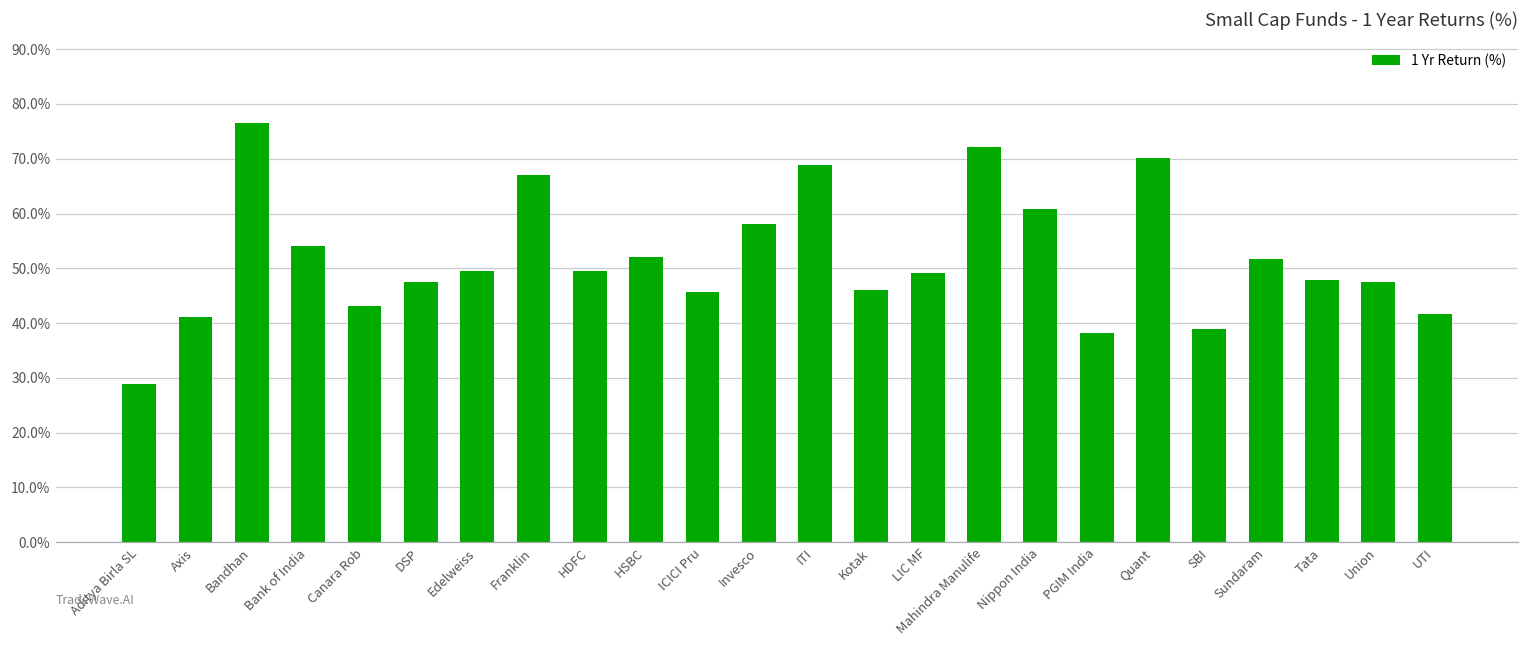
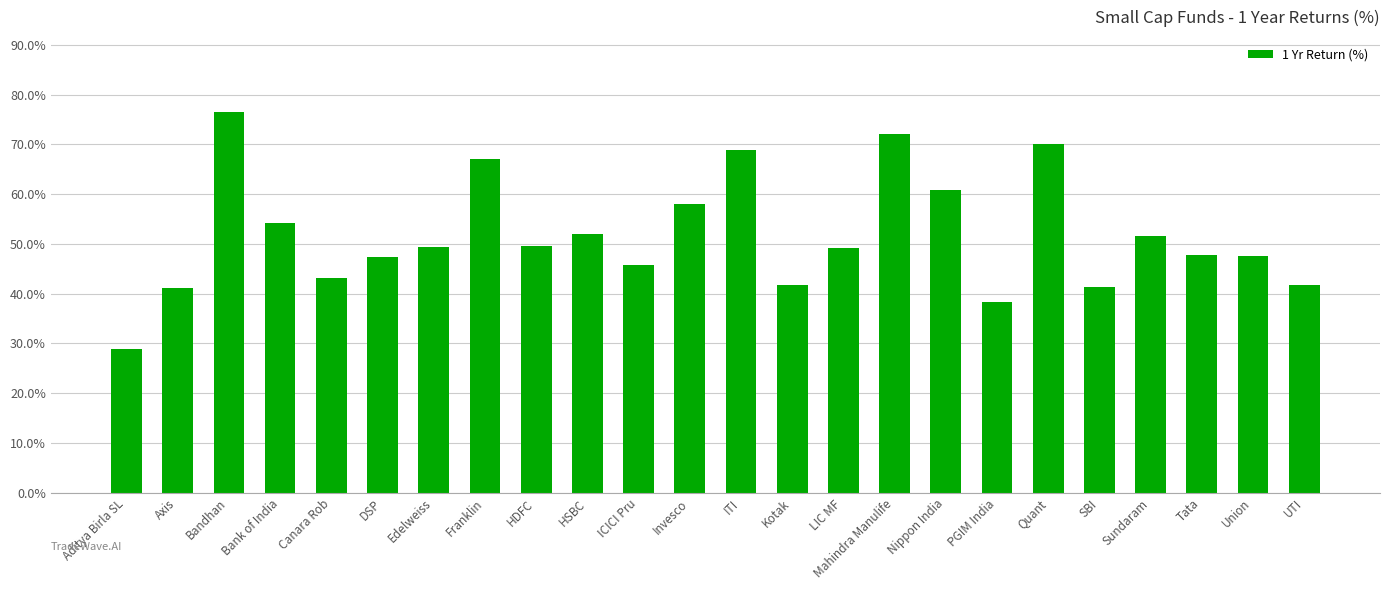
Kotak: 46% -> 42%
SBI: 39% -> 41%
